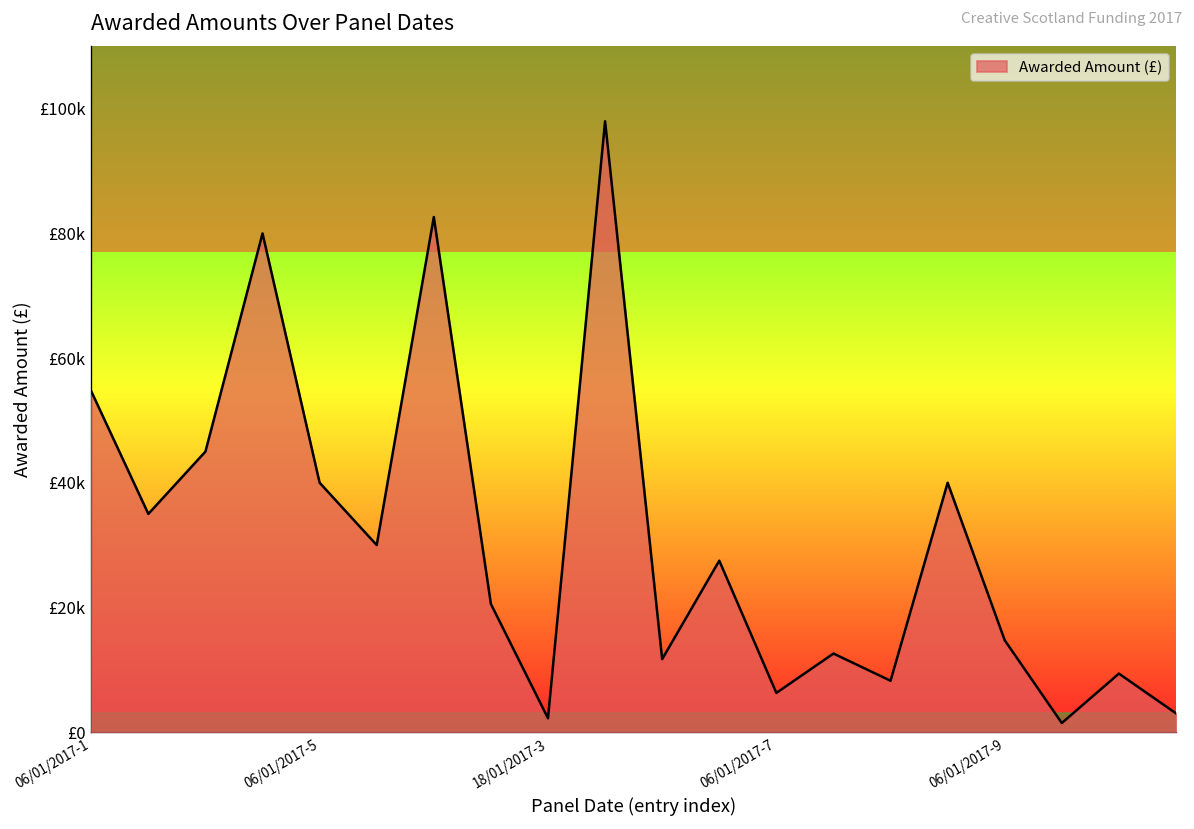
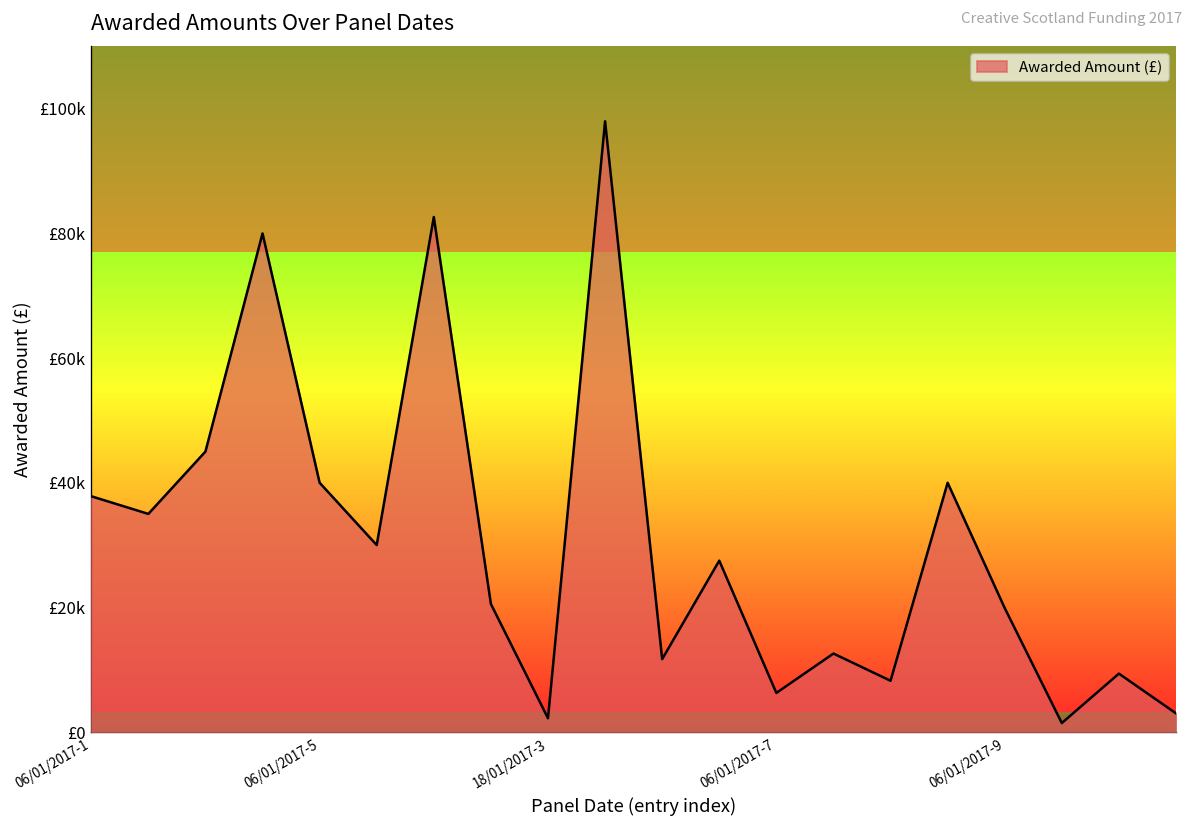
Awarded Amount (£), 06/01/2017-1: £55000 -> £38000
Awarded Amount (£), 06/01/2017-9: £15000 -> £20000
